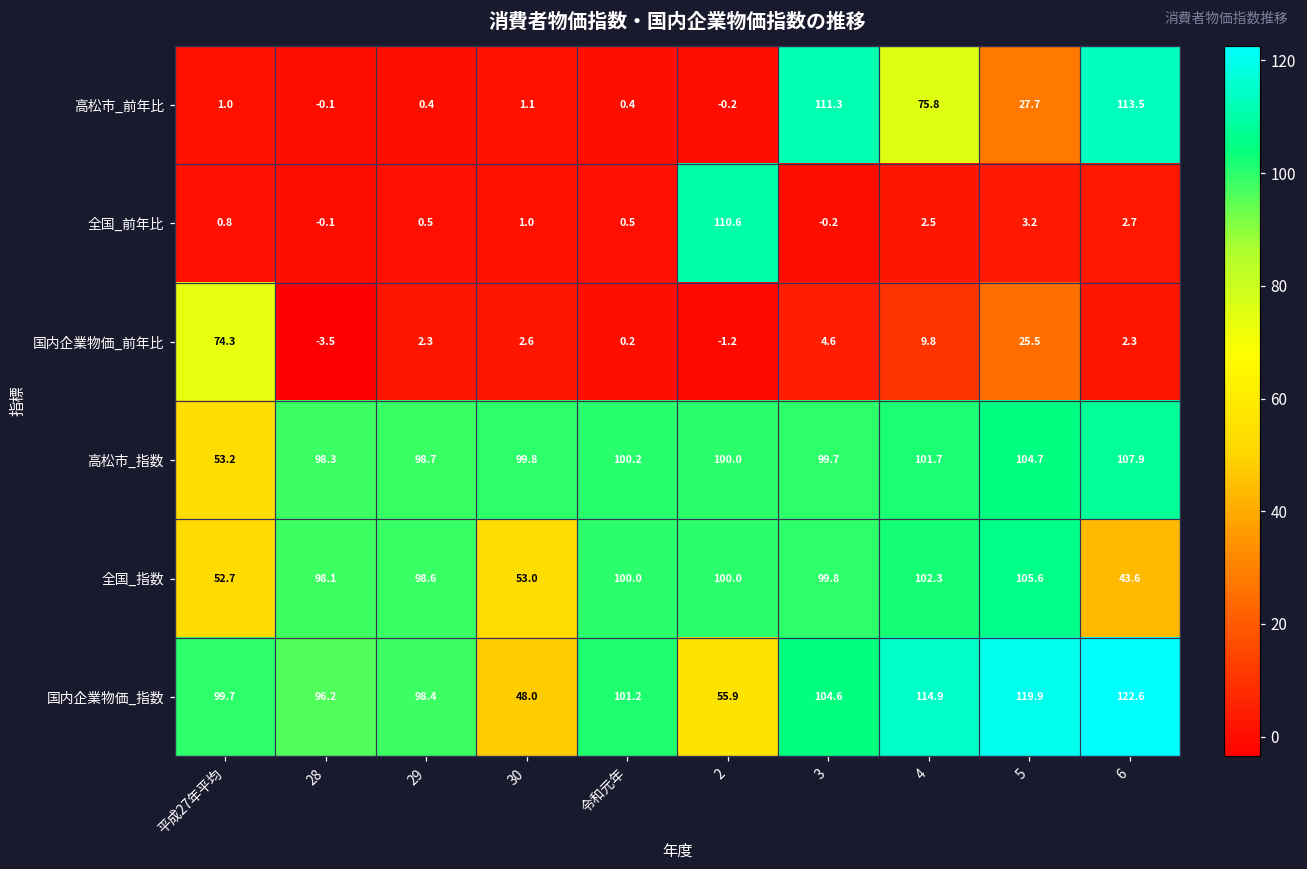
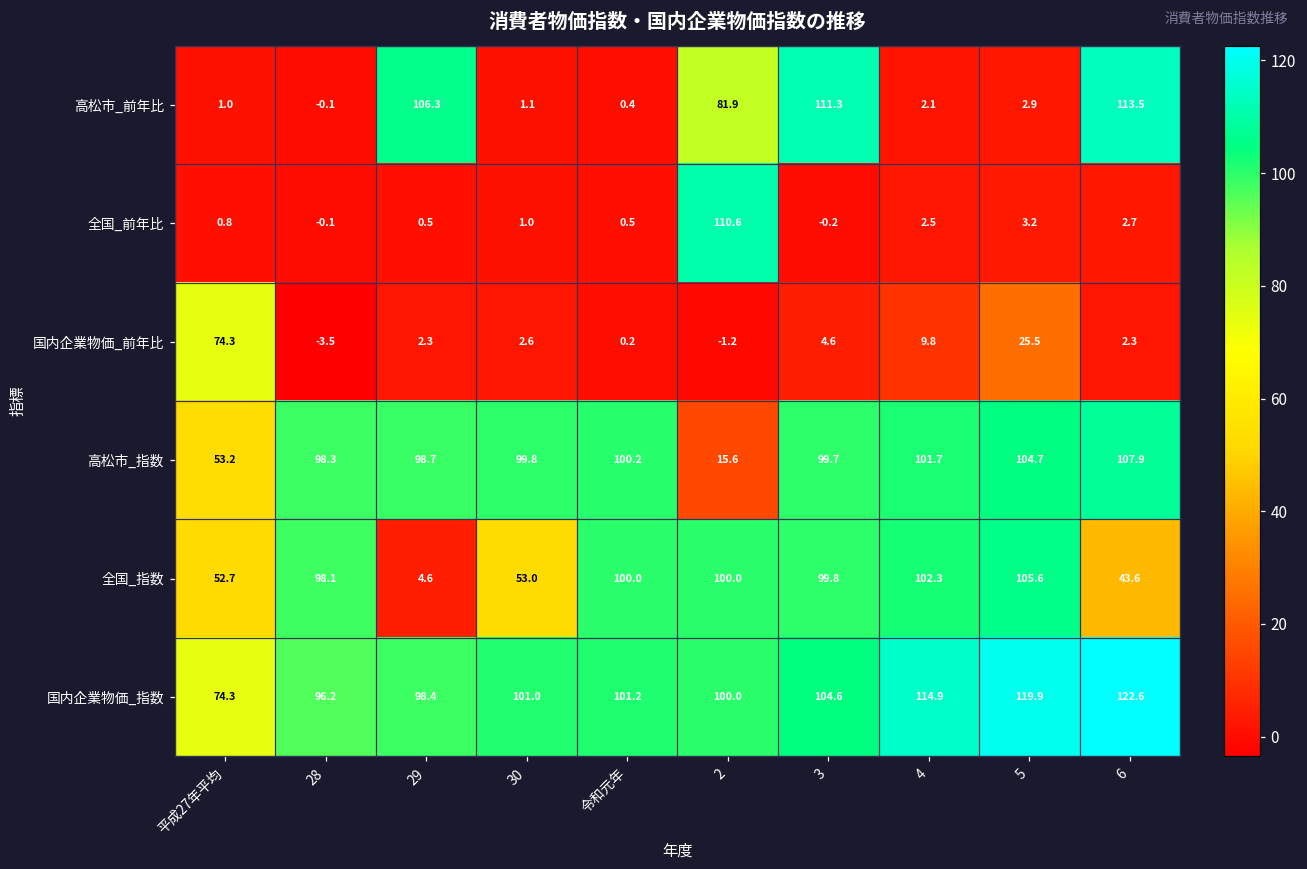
高松市_前年比, 29: 0.4 -> 106.3
高松市_前年比, 2: -0.2 -> 81.9
高松市_前年比, 4: 75.8 -> 2.1
高松市_前年比, 5: 27.7 -> 2.9
高松市_指数, 2: 100.0 -> 15.6
全国_指数, 29: 98.6 -> 4.6
国内企業物価_指数, 平成27年平均: 99.7 -> 74.3
国内企業物価_指数, 30: 48.0 -> 101.0
国内企業物価_指数, 2: 55.9 -> 100.0
